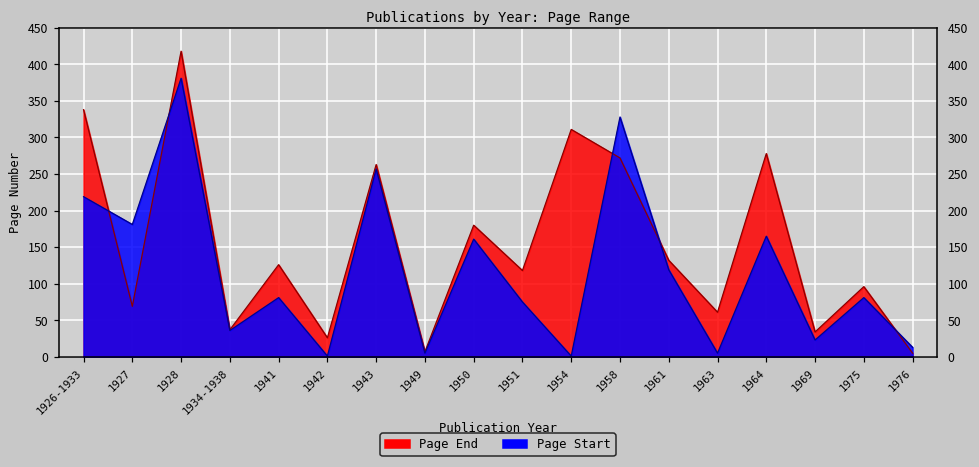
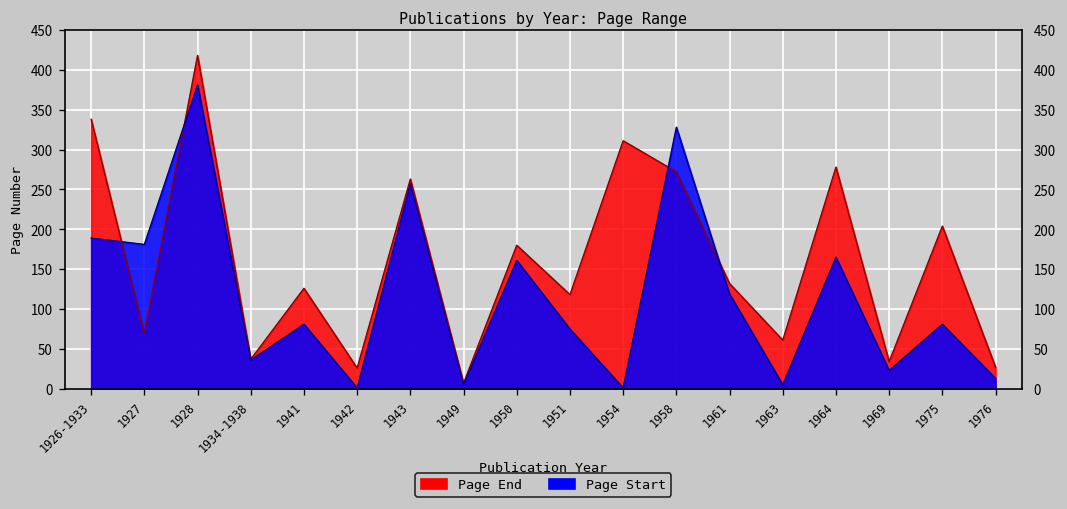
Page Start, 1926-1933: 220 -> 190
Page End, 1975: 100 -> 200
Page End, 1976: 10 -> 30
